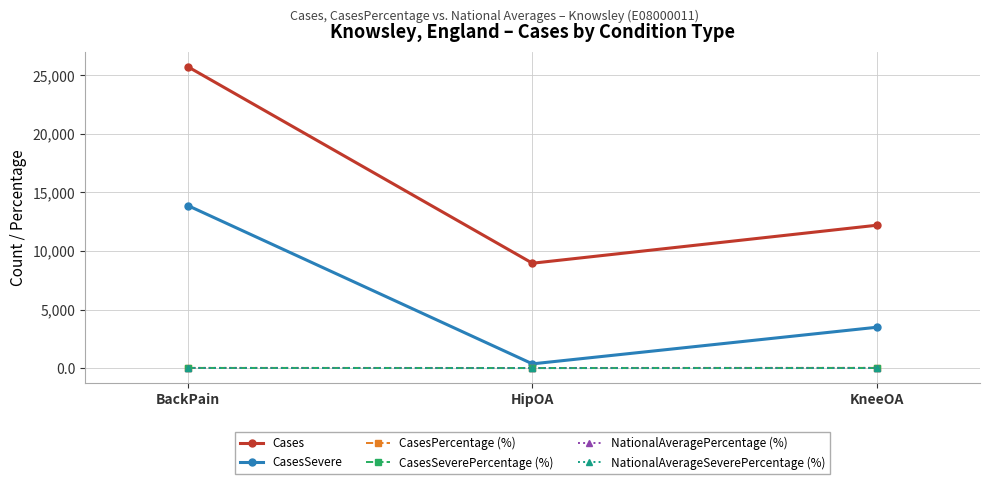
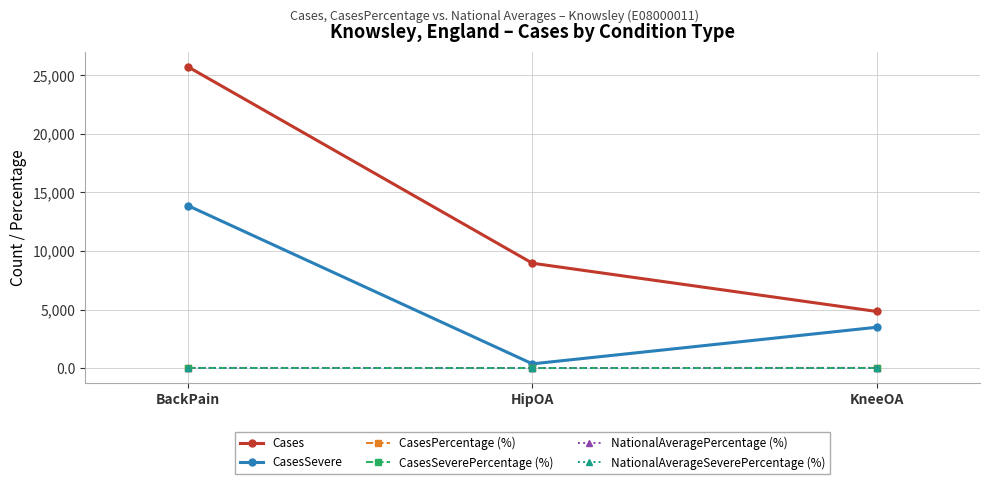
Cases, KneeOA: 12,200 -> 4,800
